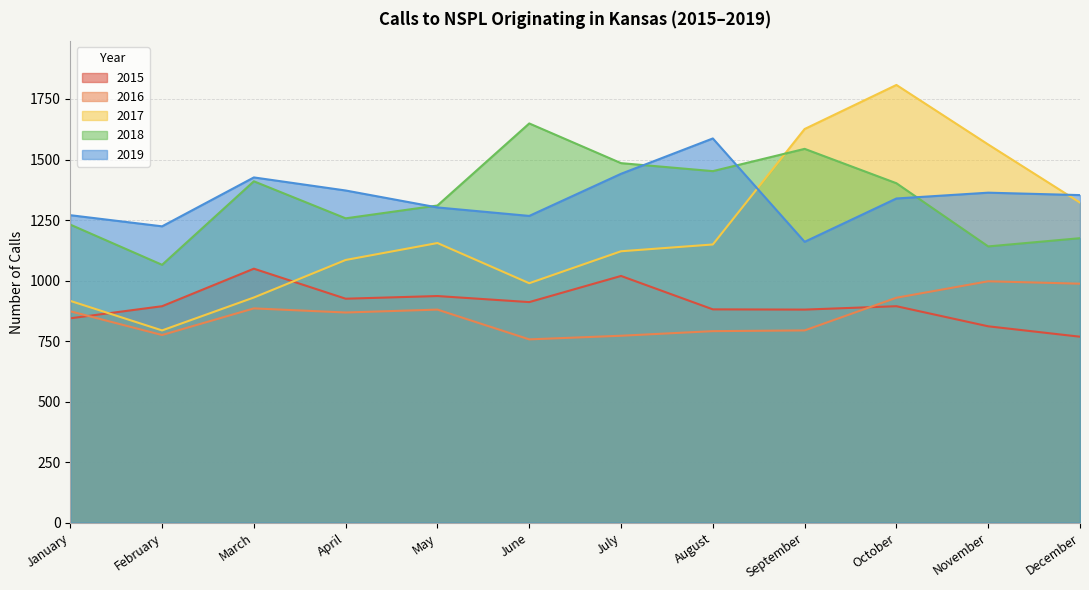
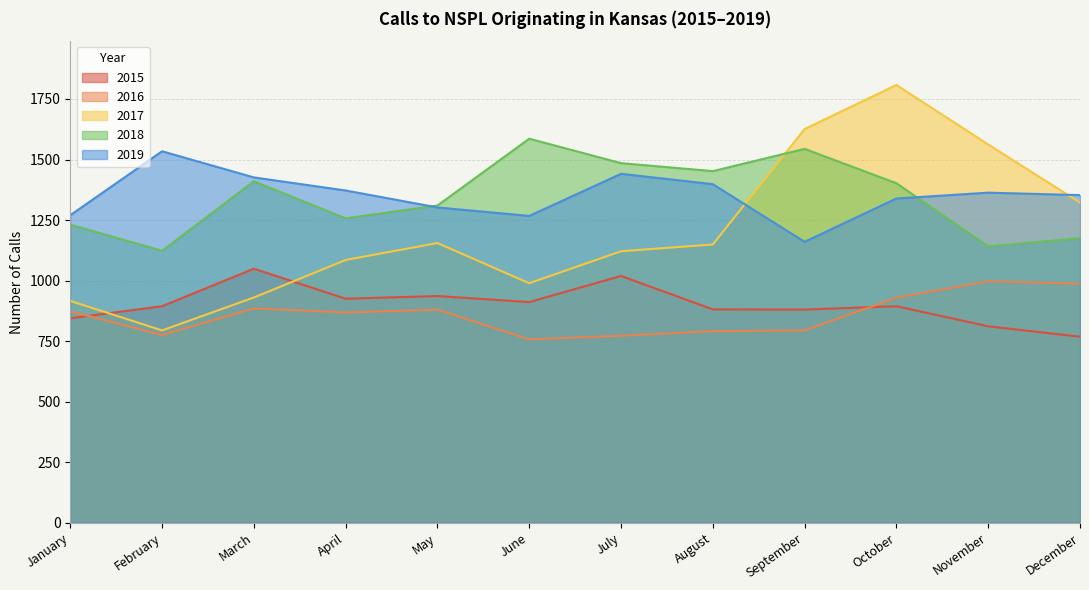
2018, February: 1070 -> 1120
2019, February: 1220 -> 1530
2018, June: 1650 -> 1590
2019, August: 1590 -> 1400
